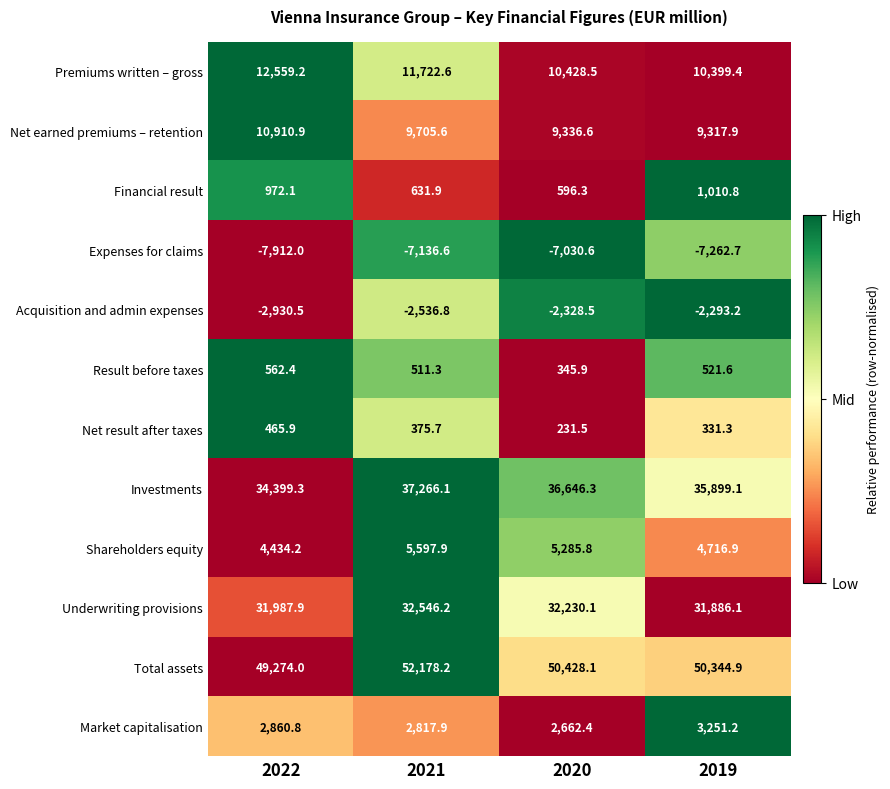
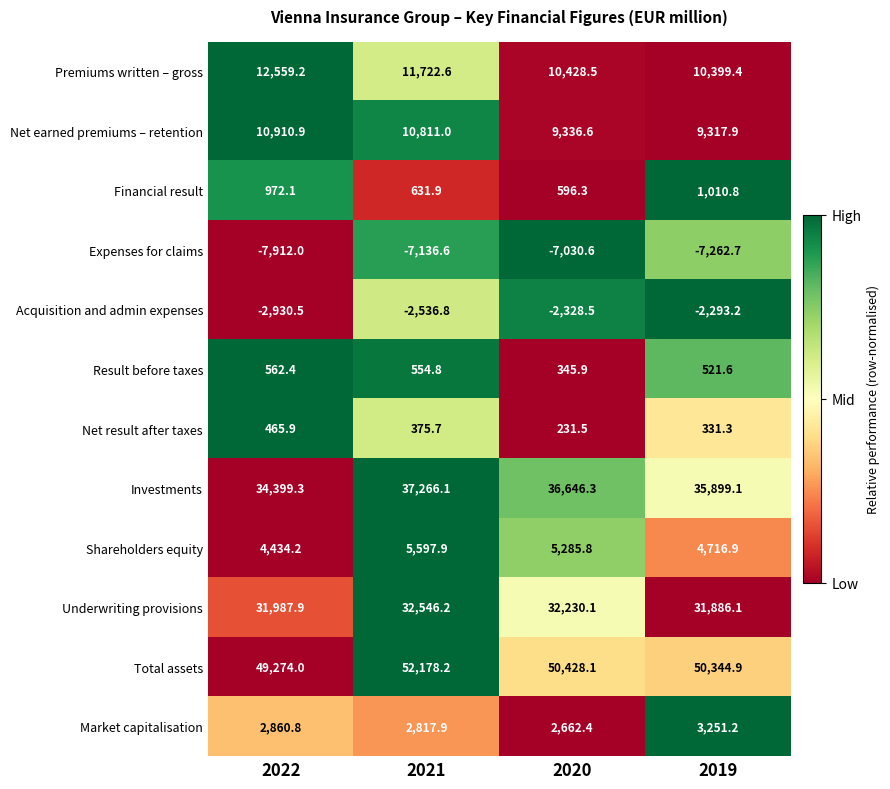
Net earned premiums – retention, 2021: 9,705.6 -> 10,811.0
Result before taxes, 2021: 511.3 -> 554.8
